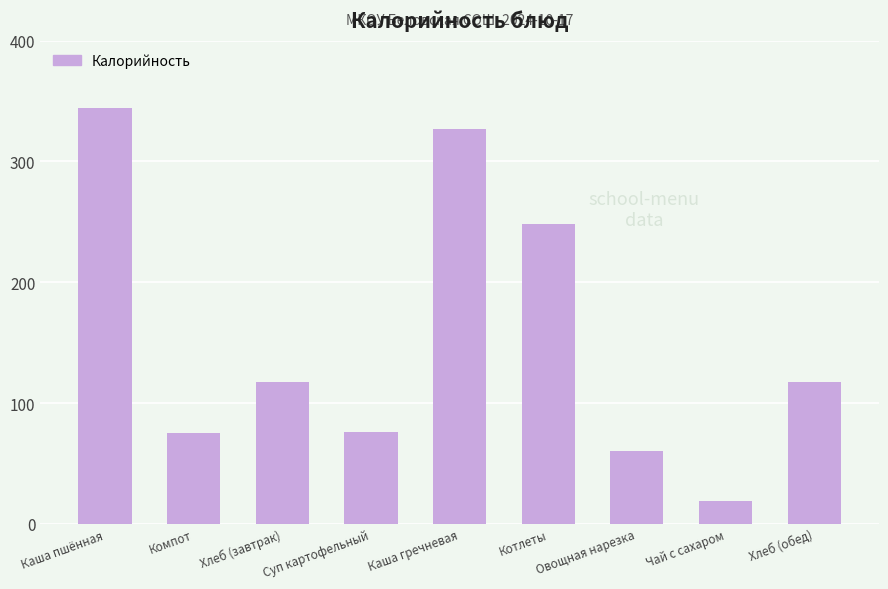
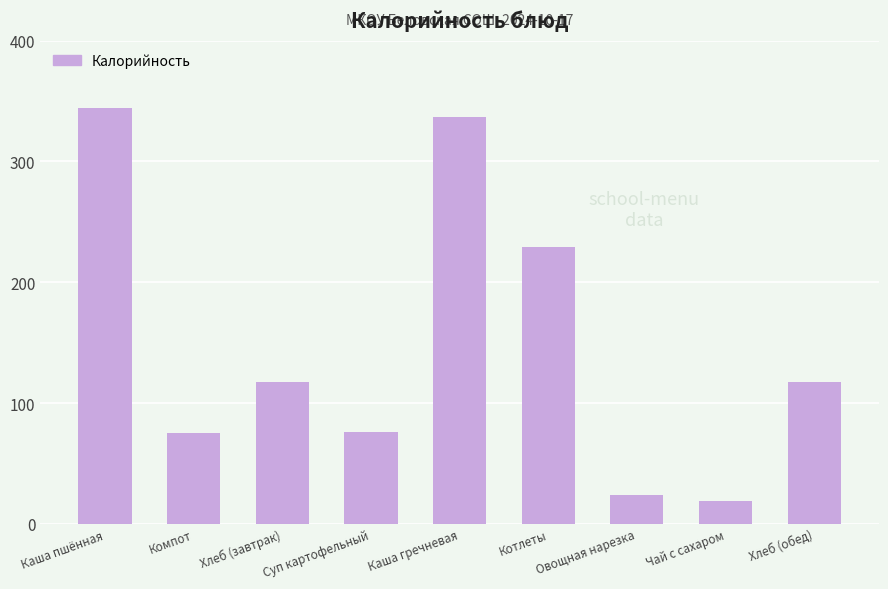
Каша гречневая: 327 -> 337
Котлеты: 249 -> 229
Овощная нарезка: 60 -> 24
